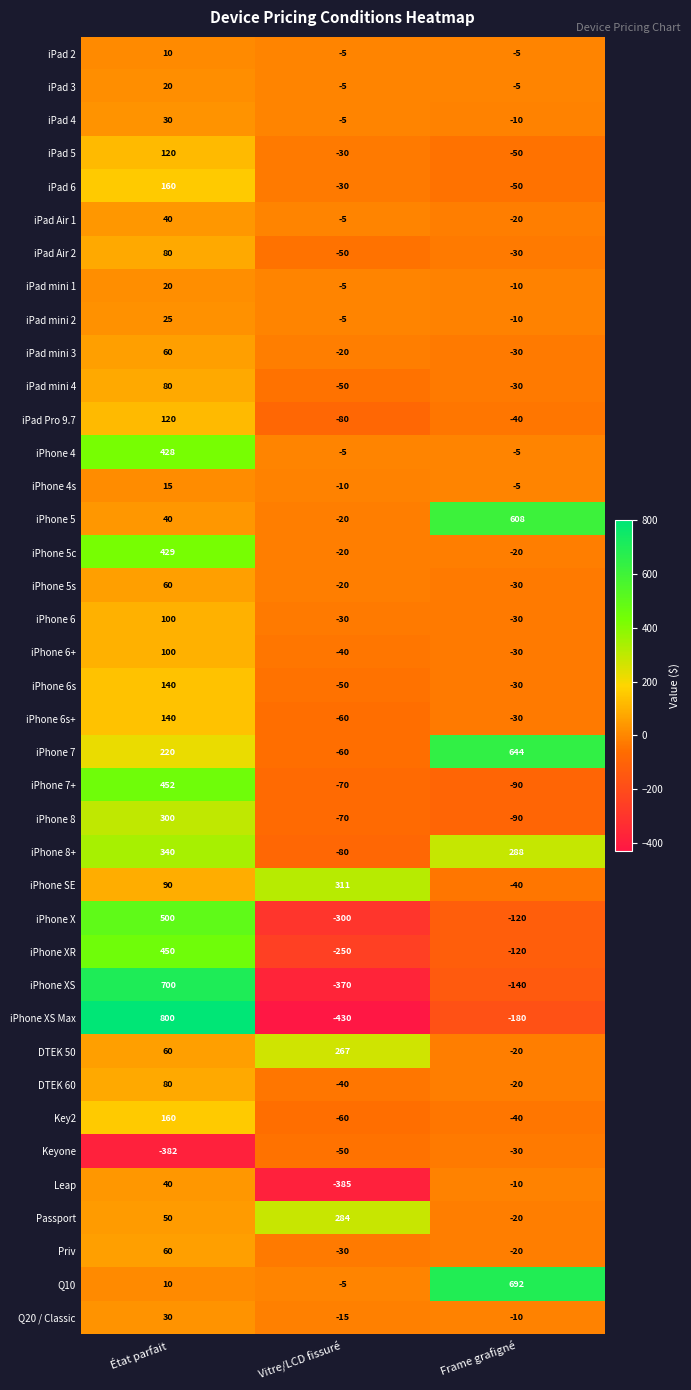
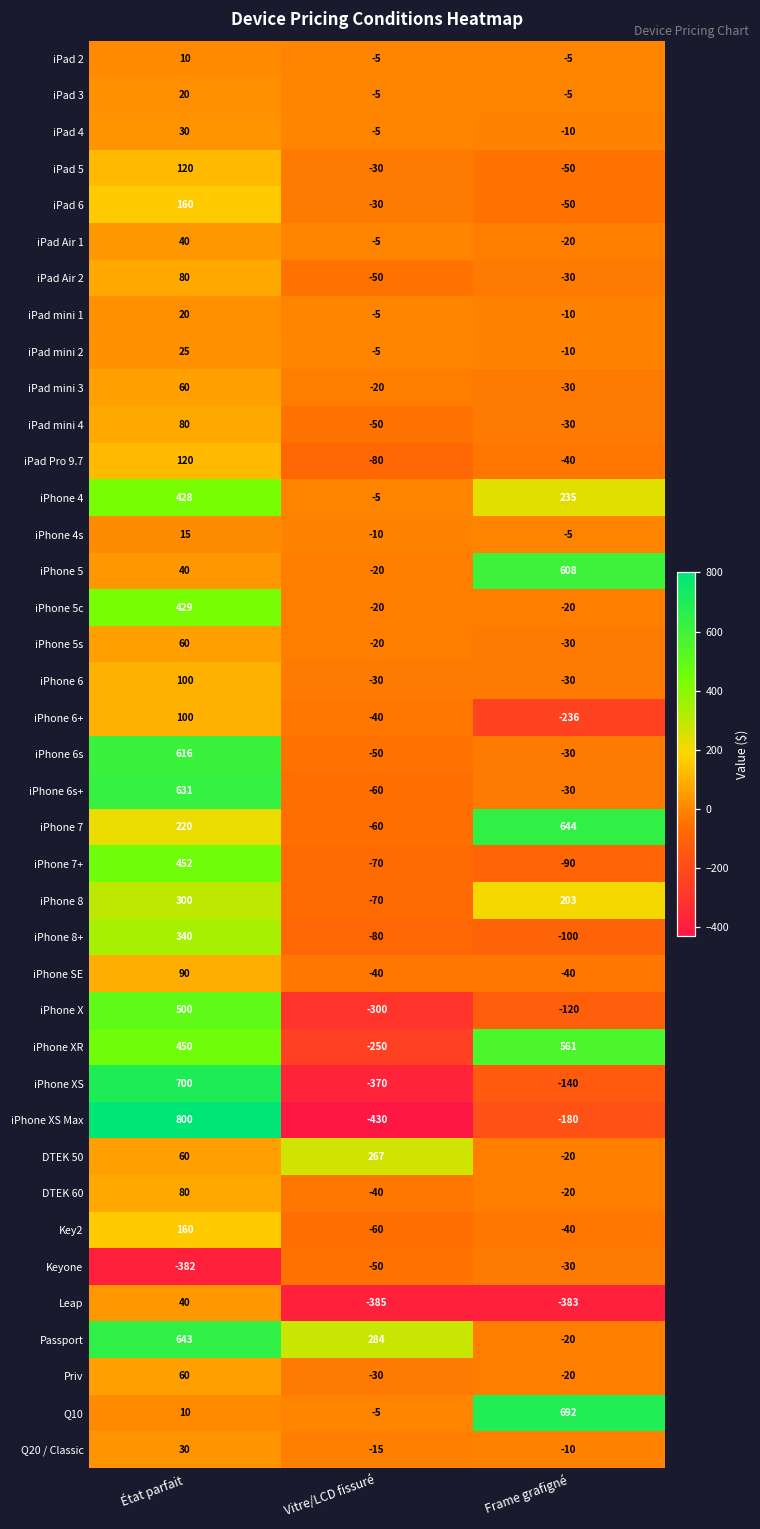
iPhone 4, Frame grafigné: -5 -> 235
iPhone 6+, Frame grafigné: -30 -> -236
iPhone 6s, État parfait: 140 -> 616
iPhone 6s+, État parfait: 140 -> 631
iPhone 8, Frame grafigné: -90 -> 203
iPhone 8+, Frame grafigné: 288 -> -100
iPhone SE, Vitre/LCD fissuré: 311 -> -40
iPhone XR, Frame grafigné: -120 -> 561
Leap, Frame grafigné: -10 -> -383
Passport, État parfait: 50 -> 643
